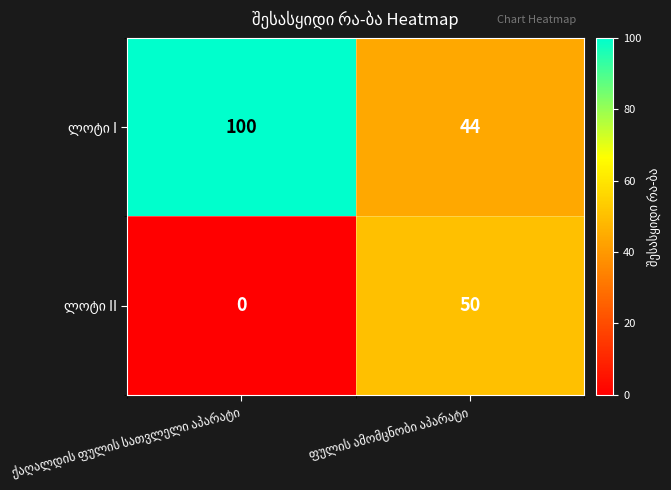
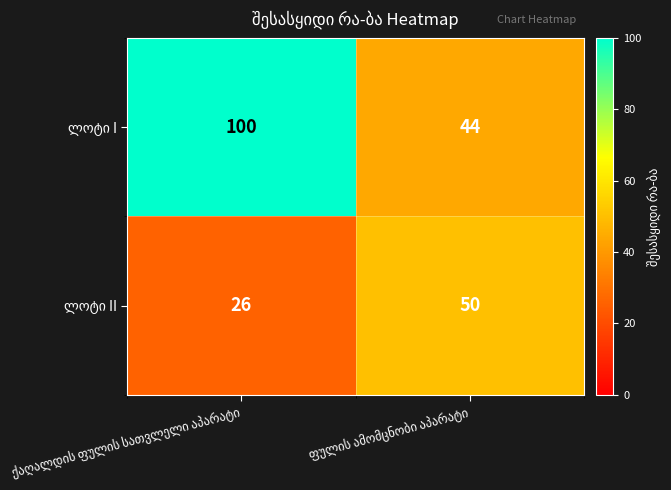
ლოტი II, ქაღალდის ფულის სათვლელი აპარატი: 0 -> 26
